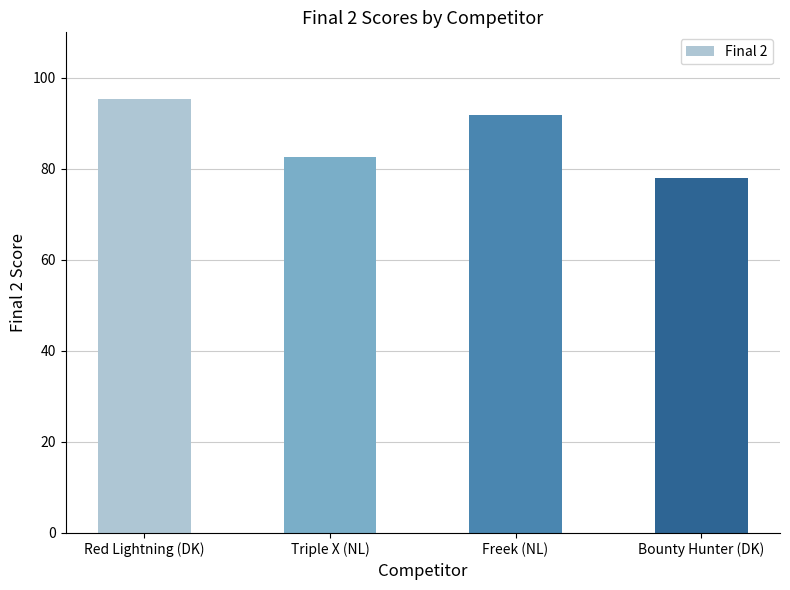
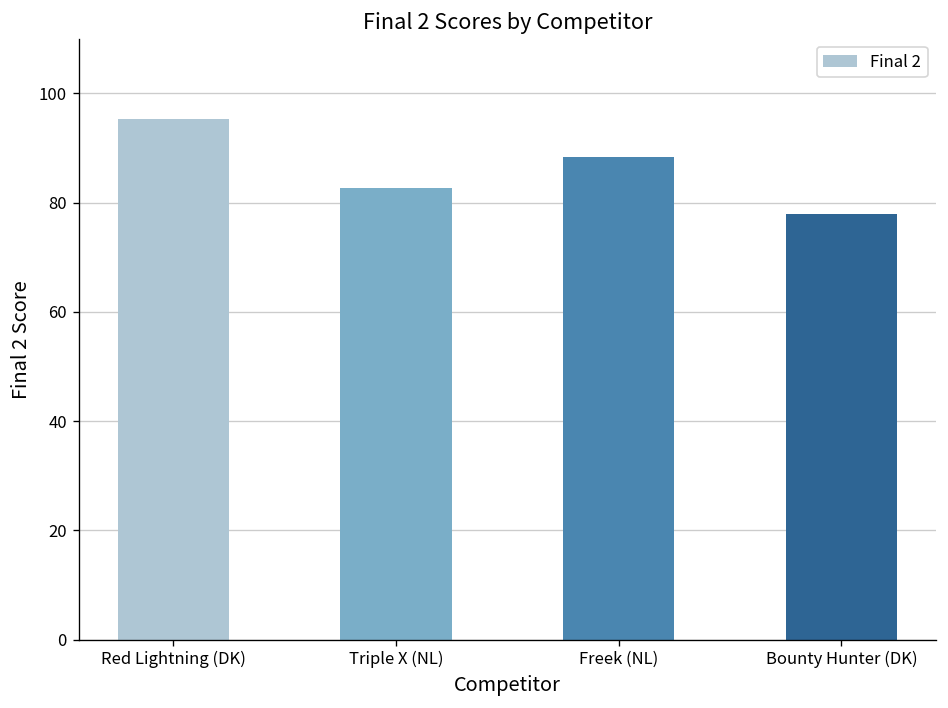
Freek (NL): 92 -> 88
